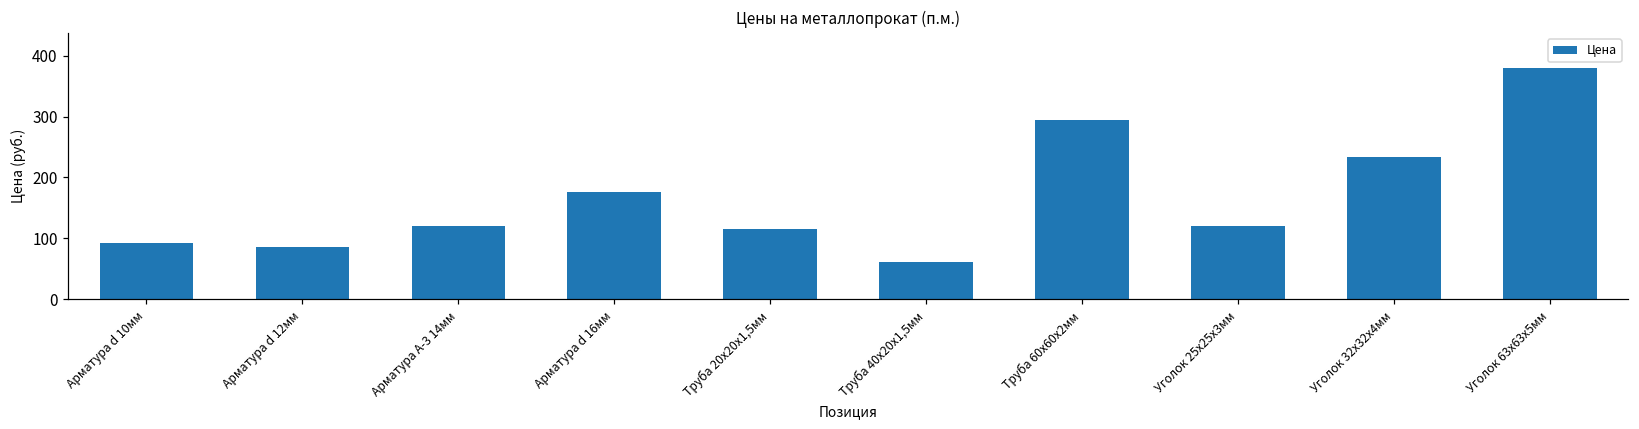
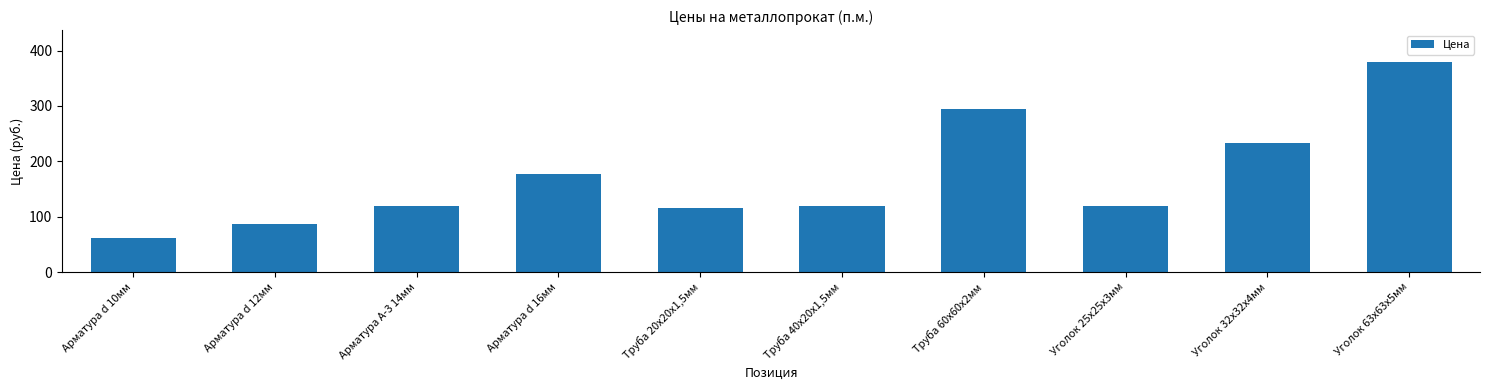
Арматура d 10мм: 90 -> 60
Труба 40х20х1,5мм: 60 -> 120
